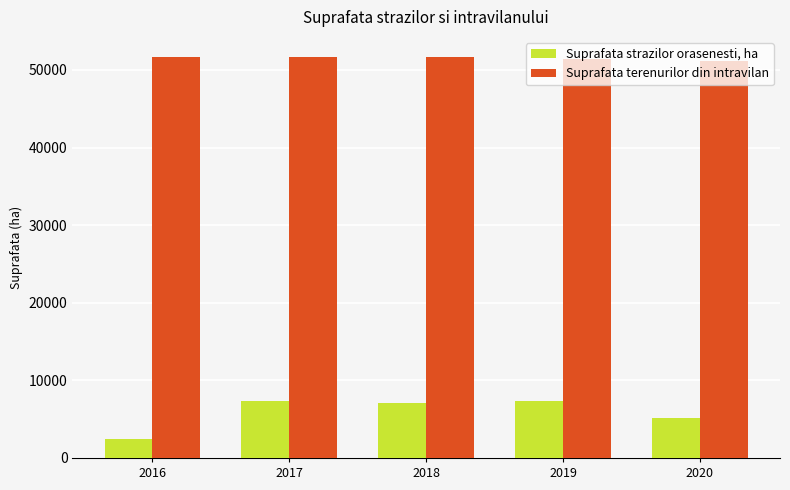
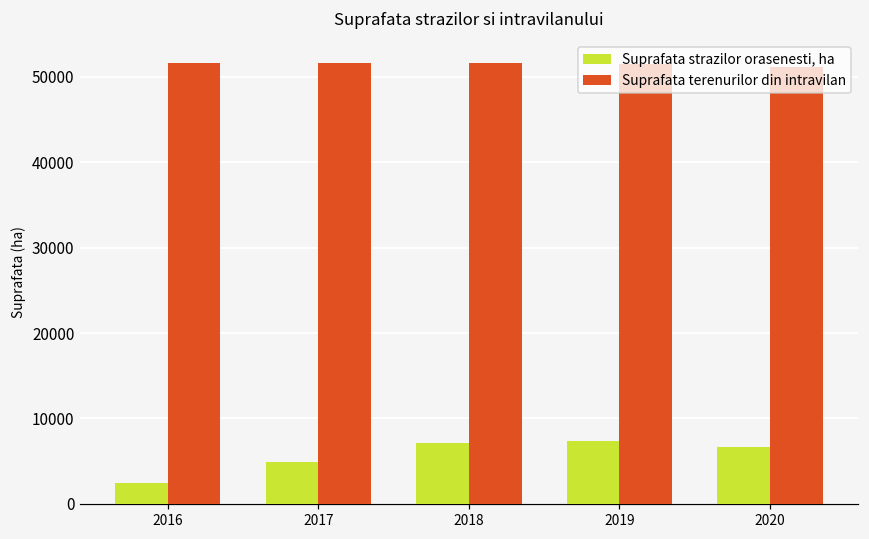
Suprafata strazilor orasenesti, ha, 2017: 7000 -> 5000
Suprafata strazilor orasenesti, ha, 2020: 5000 -> 7000
